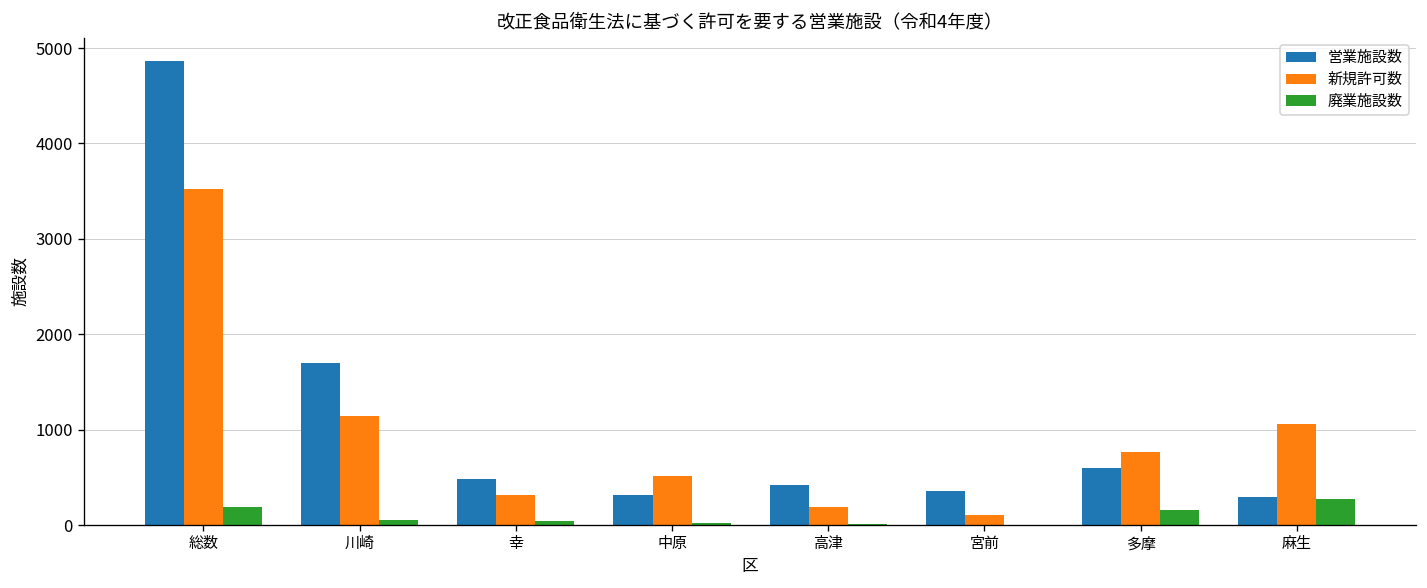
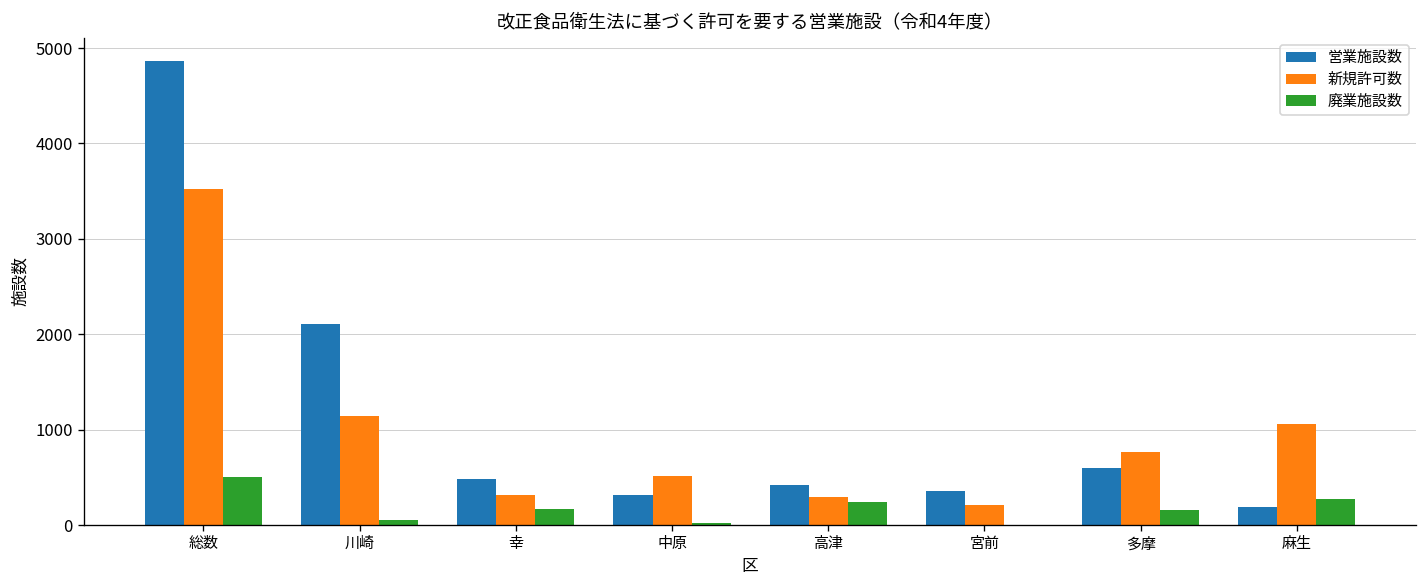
廃業施設数, 総数: 200 -> 500
営業施設数, 川崎: 1700 -> 2100
廃業施設数, 幸: 0 -> 200
新規許可数, 高津: 200 -> 300
廃業施設数, 高津: 0 -> 200
新規許可数, 宮前: 100 -> 200
営業施設数, 麻生: 300 -> 200
